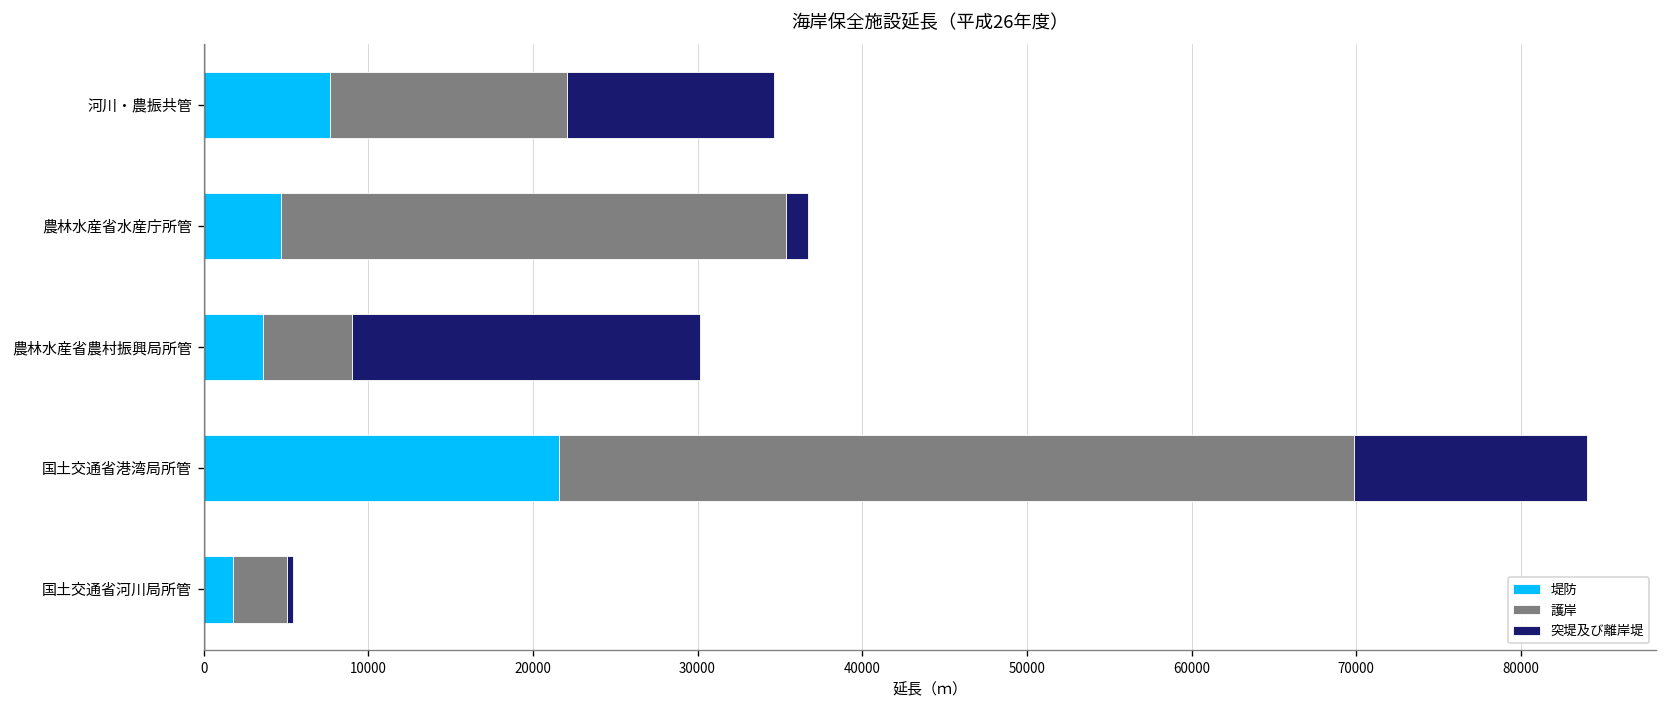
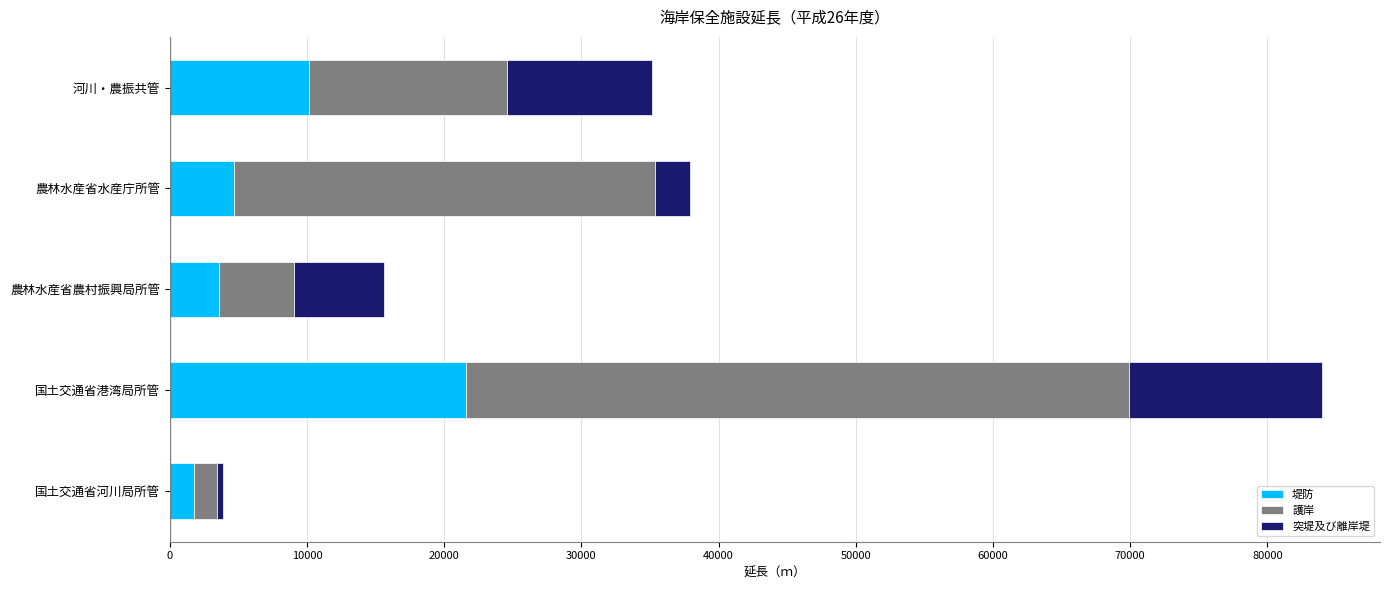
堤防, 河川・農振共管: 7700 -> 10200
突堤及び離岸堤, 河川・農振共管: 12600 -> 10600
突堤及び離岸堤, 農林水産省水産庁所管: 1300 -> 2500
突堤及び離岸堤, 農林水産省農村振興局所管: 21100 -> 6600
護岸, 国土交通省河川局所管: 3300 -> 1700
